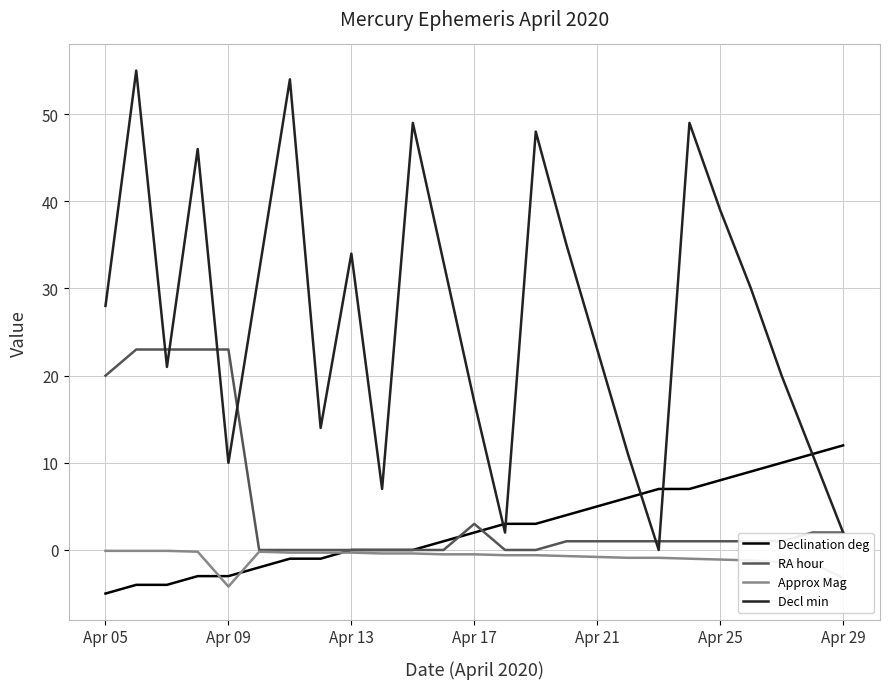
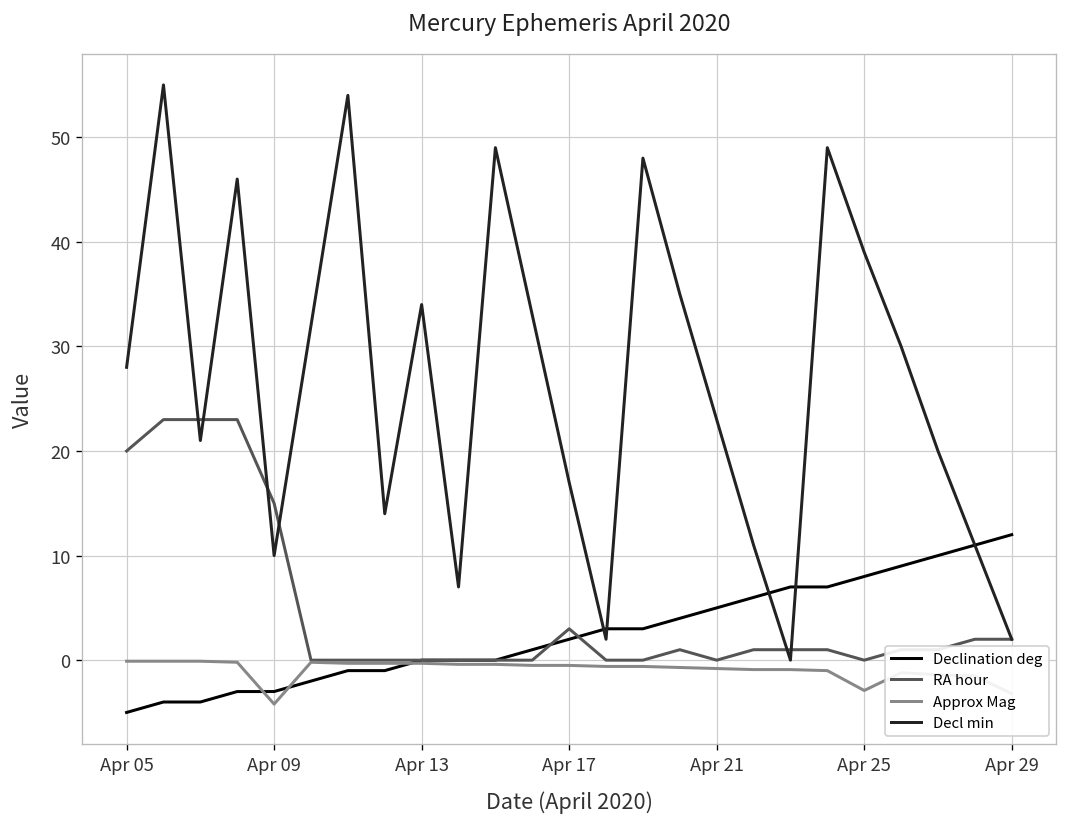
RA hour, Apr 09: 23 -> 15
RA hour, Apr 21: 1 -> 0
RA hour, Apr 25: 1 -> 0
Approx Mag, Apr 25: -1 -> -3
